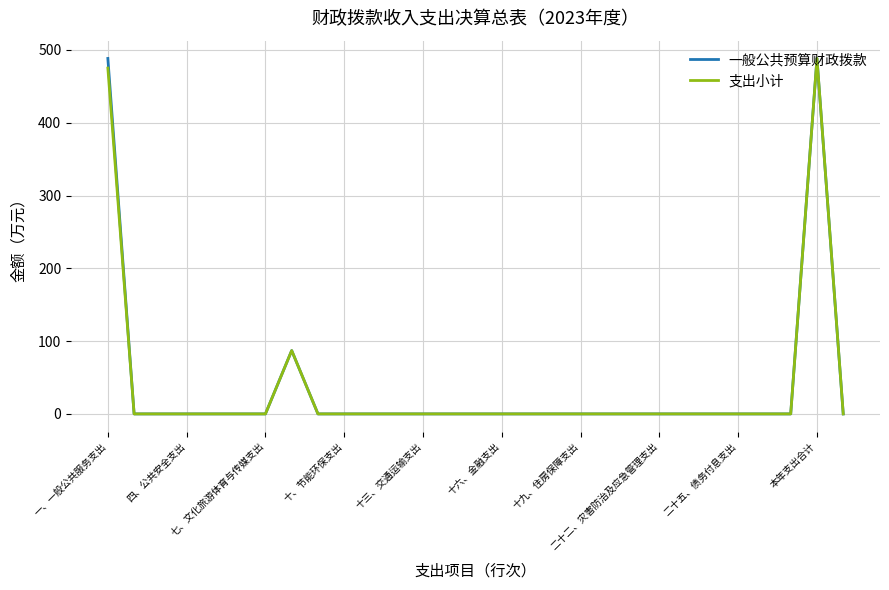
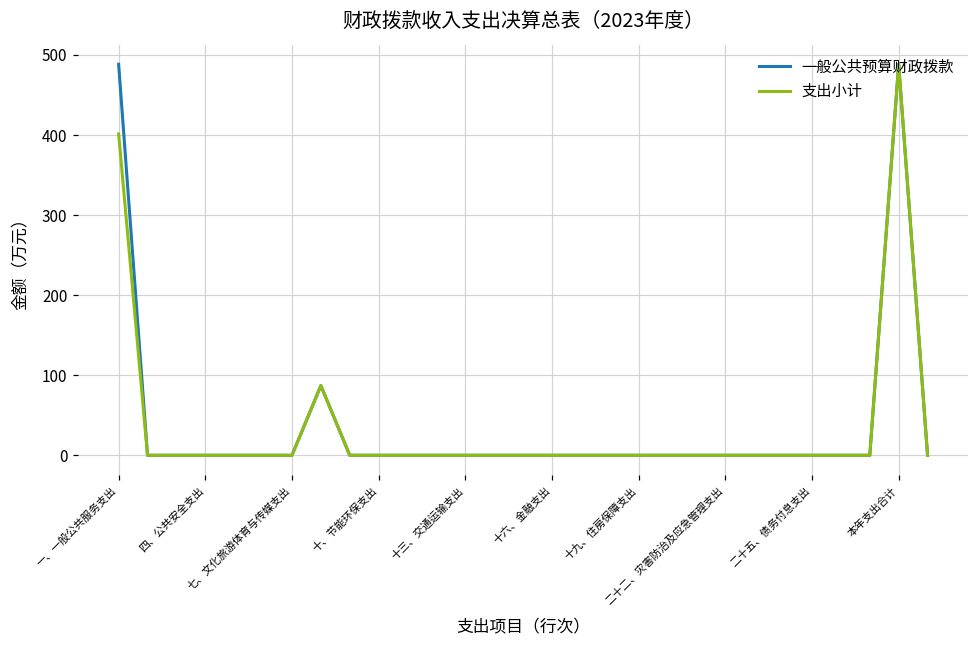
支出小计, 一、一般公共服务支出: 480 -> 400
